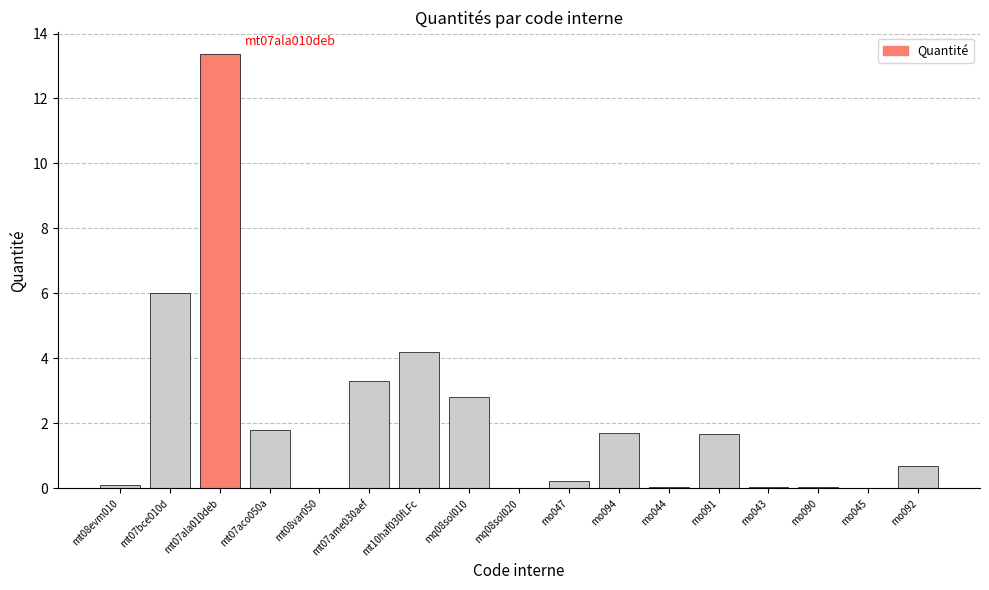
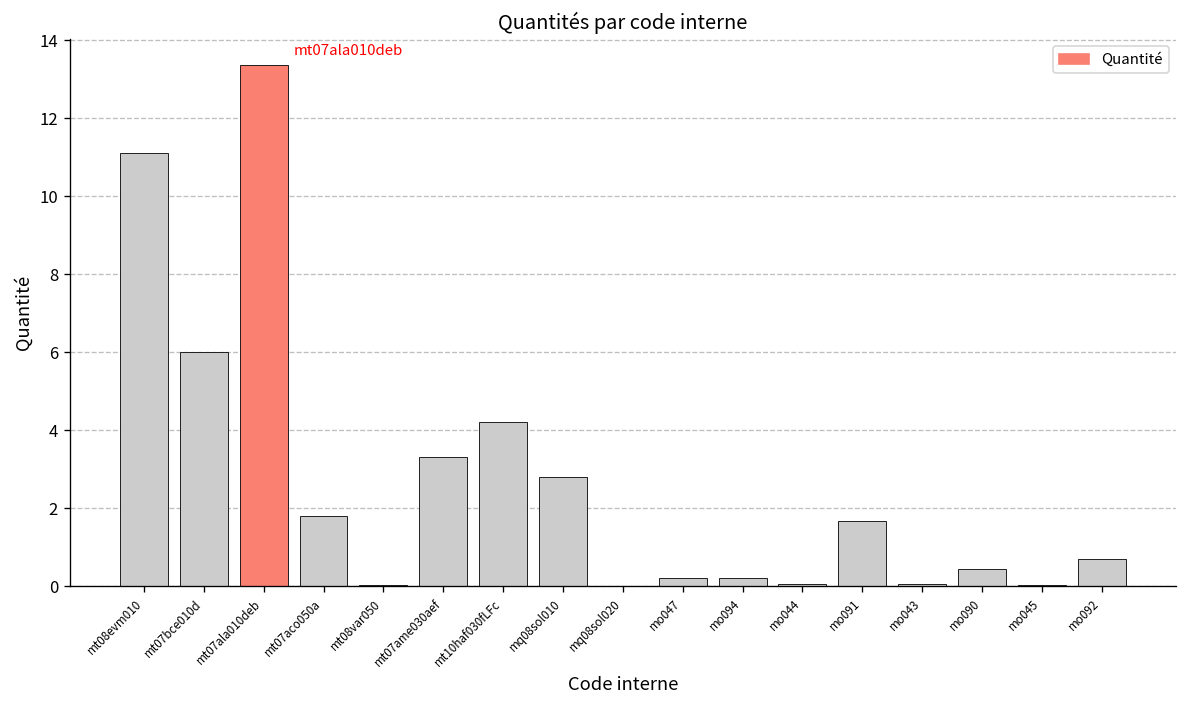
mt08evm010: 0.1 -> 11.1
mo094: 1.7 -> 0.2
mo090: 0.0 -> 0.4
